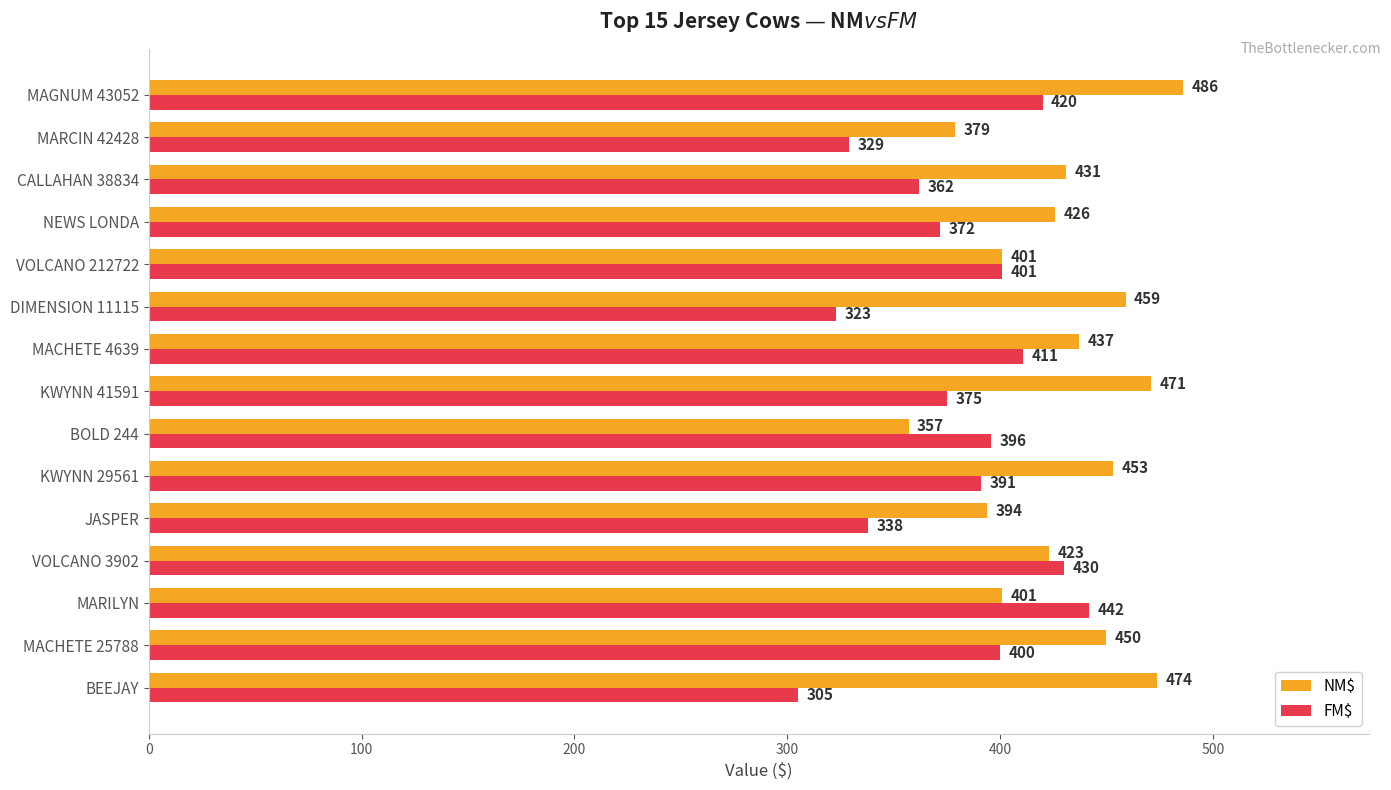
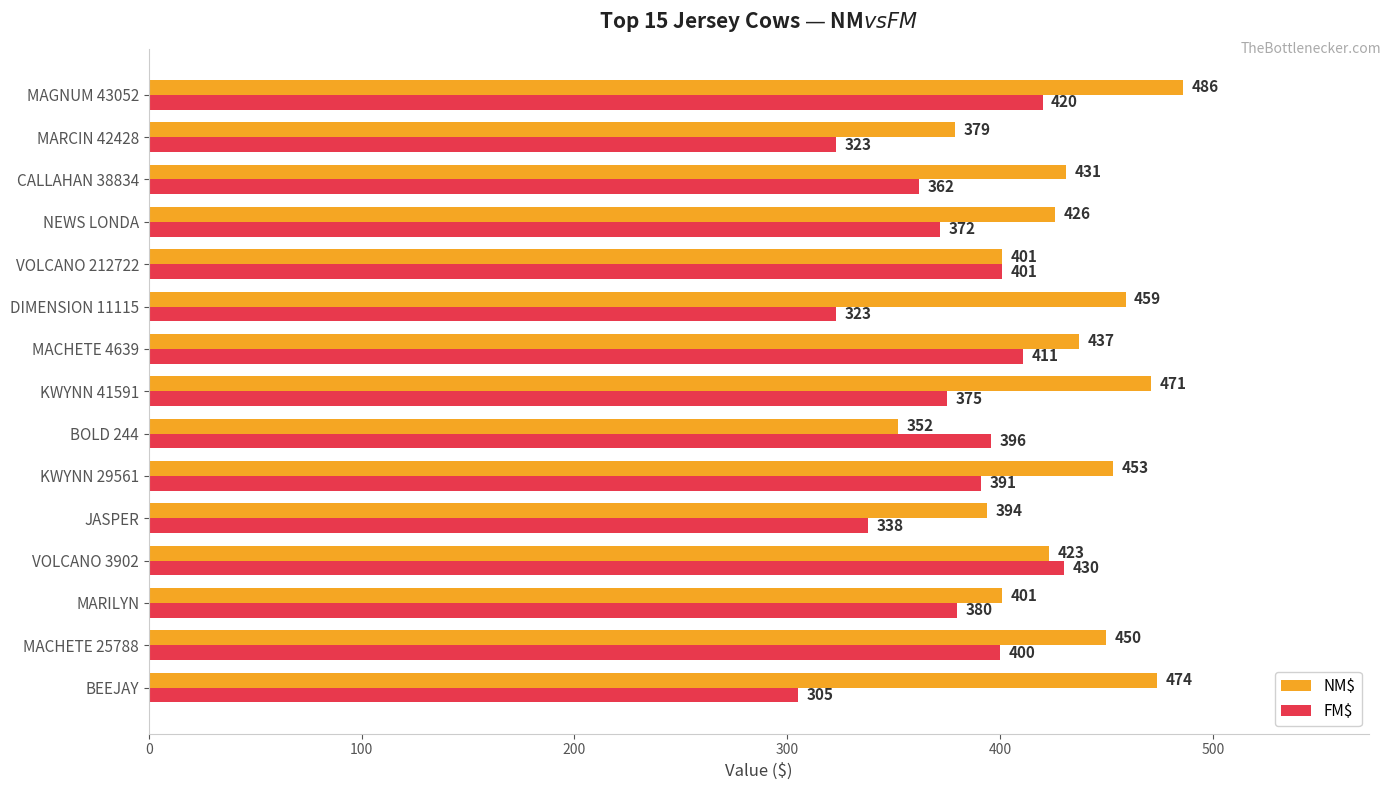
FM$, MARCIN 42428: 329 -> 323
NM$, BOLD 244: 357 -> 352
FM$, MARILYN: 442 -> 380
